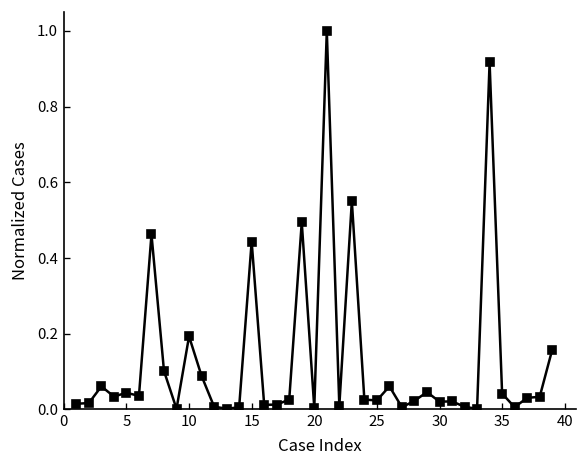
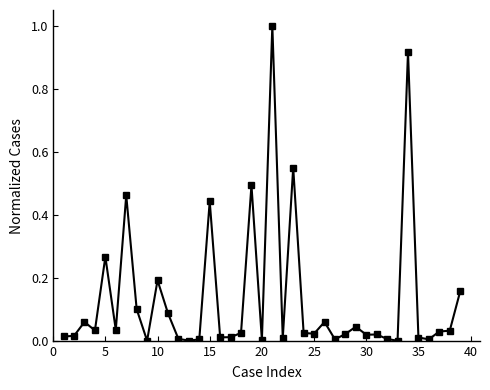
5: 0.04 -> 0.27
35: 0.04 -> 0.01
